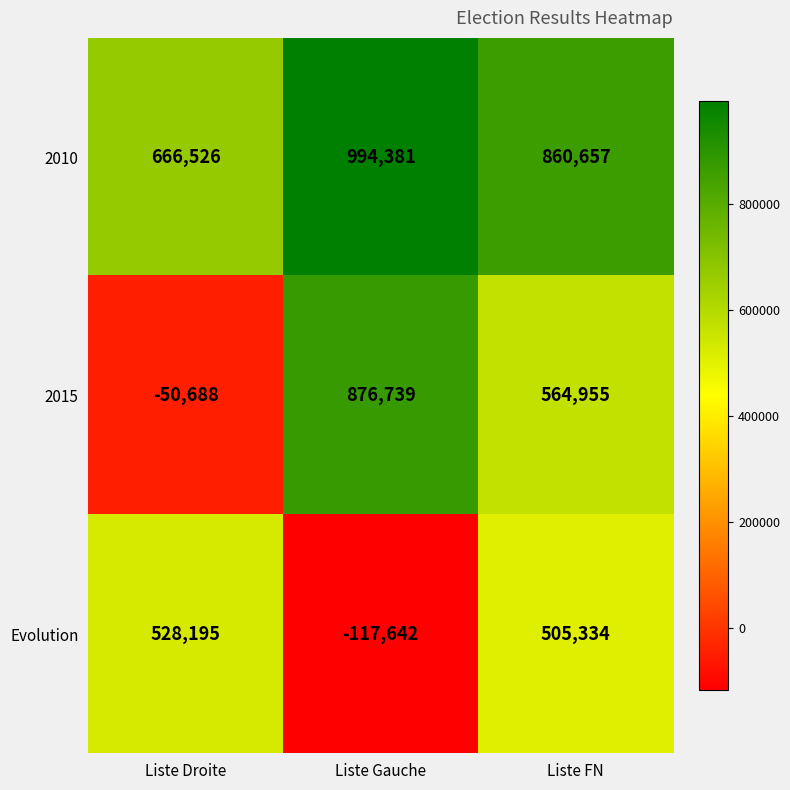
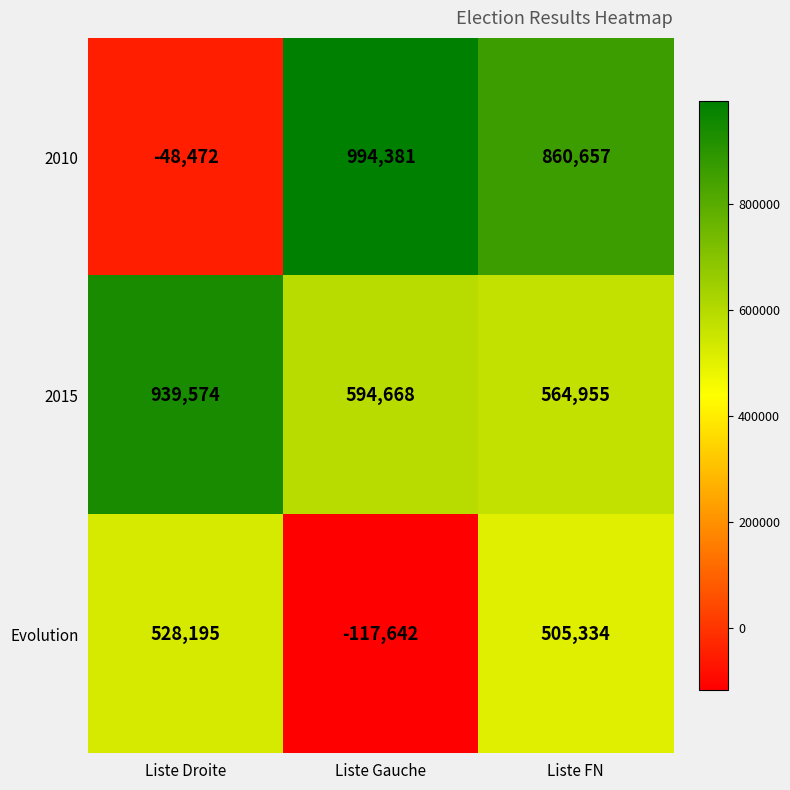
2010, Liste Droite: 666,526 -> -48,472
2015, Liste Droite: -50,688 -> 939,574
2015, Liste Gauche: 876,739 -> 594,668
